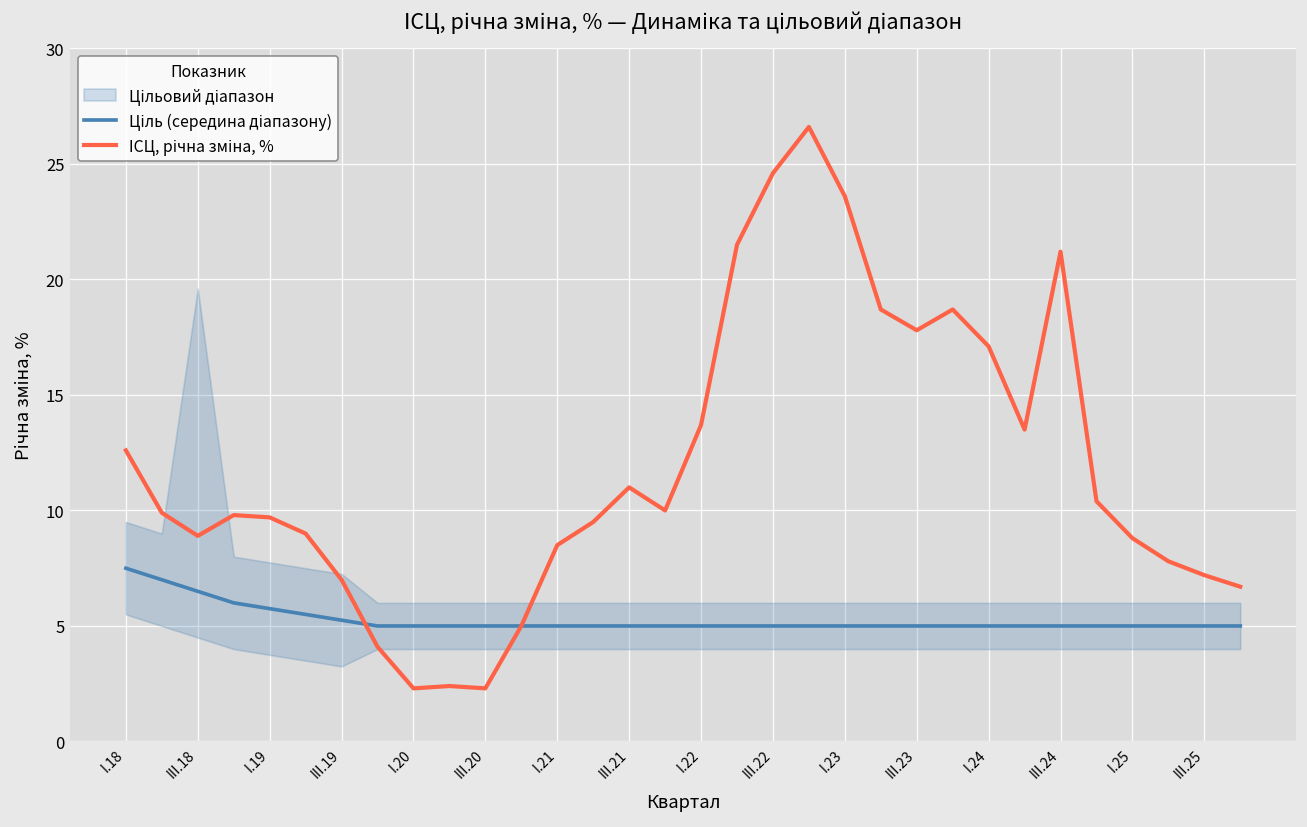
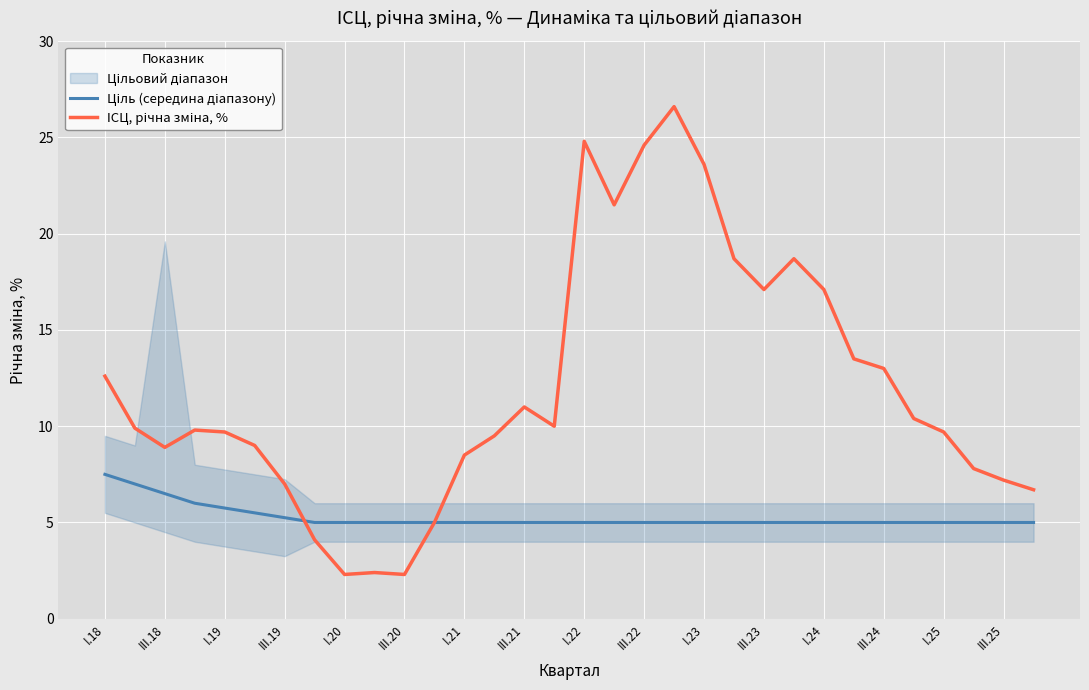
ІСЦ, річна зміна, %, I.22: 13.7 -> 24.8
ІСЦ, річна зміна, %, III.23: 17.8 -> 17.1
ІСЦ, річна зміна, %, III.24: 21.2 -> 13.0
ІСЦ, річна зміна, %, I.25: 8.8 -> 9.7
